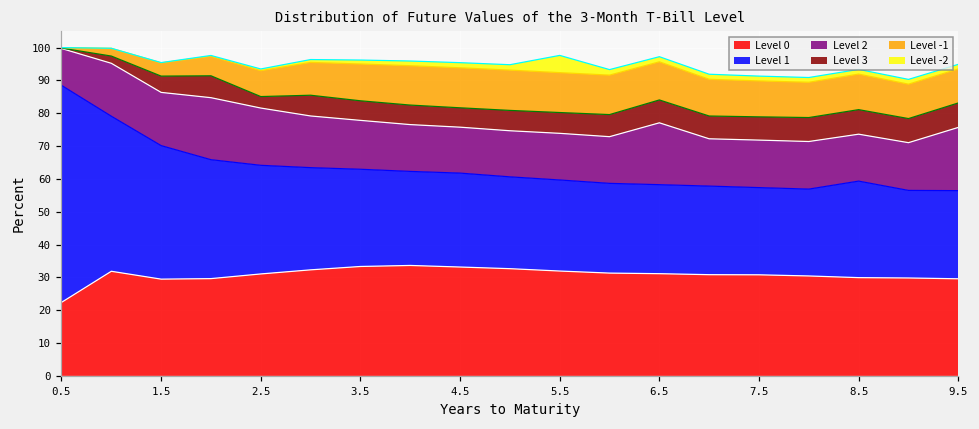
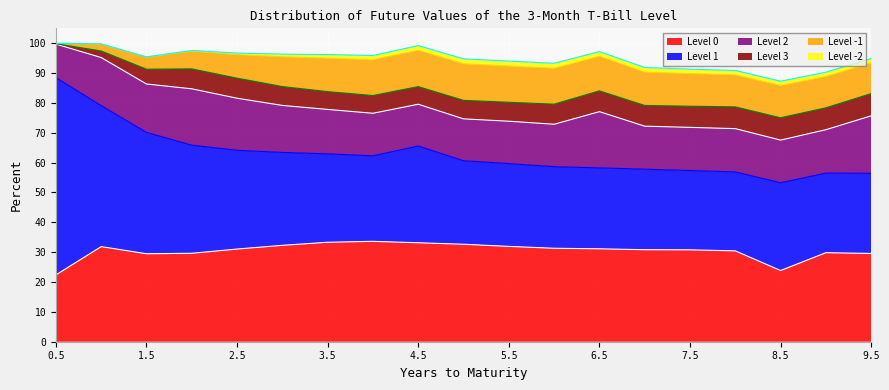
Level 3, 2.5: 3 -> 7
Level 1, 4.5: 29 -> 32
Level -2, 5.5: 5 -> 2
Level 0, 8.5: 30 -> 24
